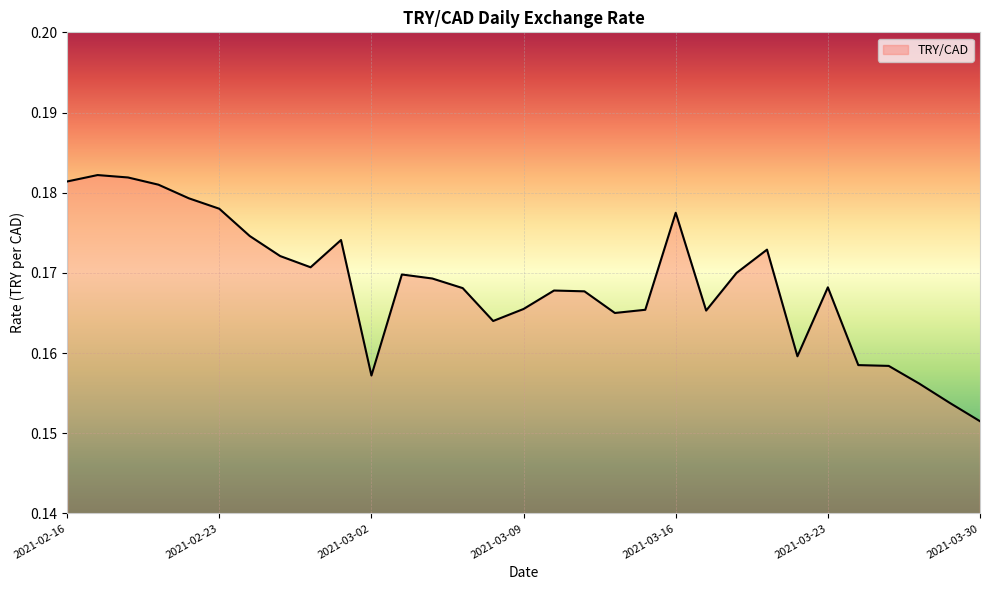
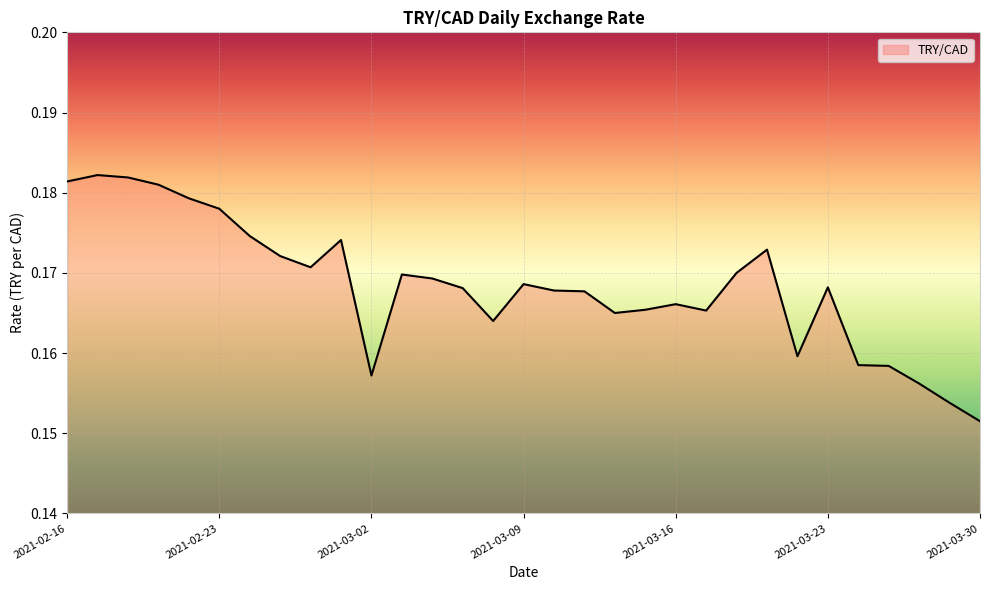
2021-03-09: 0.166 -> 0.169
2021-03-16: 0.178 -> 0.166
